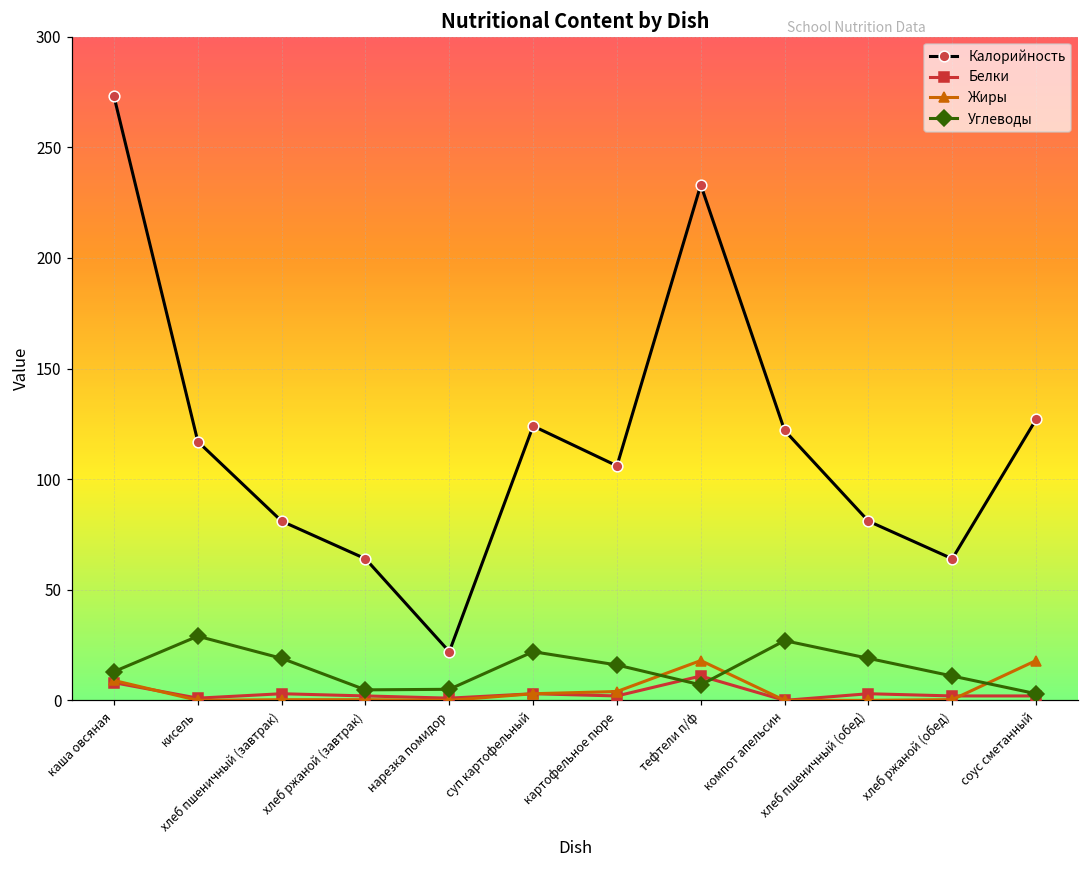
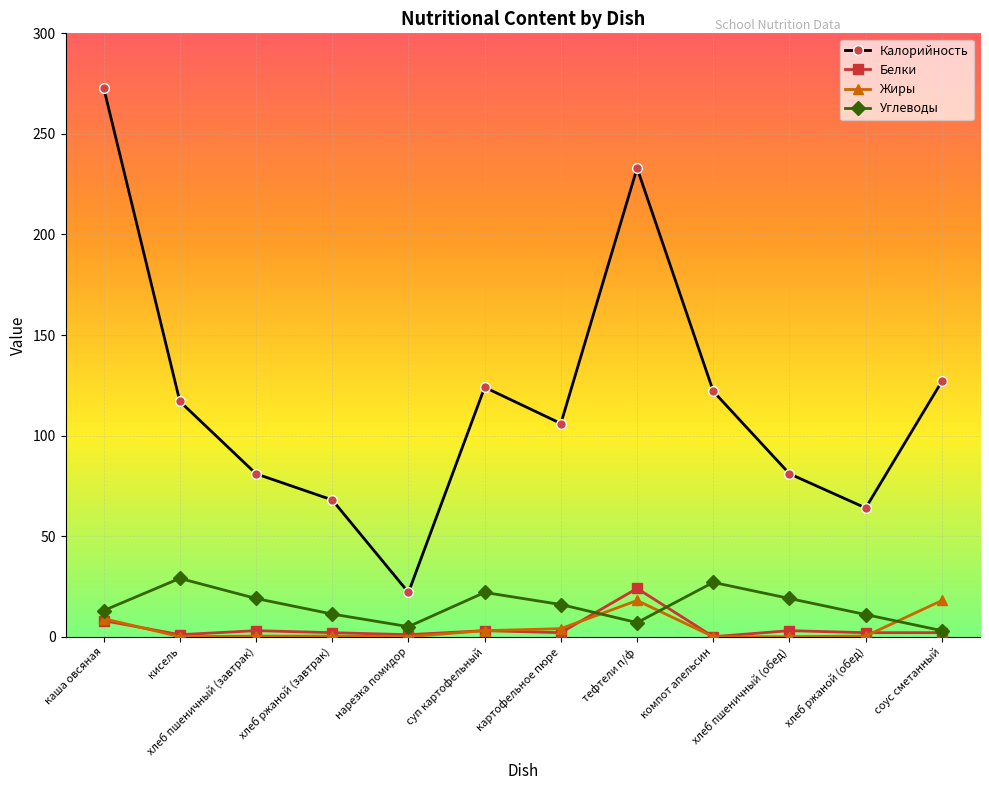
Калорийность, хлеб ржаной (завтрак): 64 -> 68
Углеводы, хлеб ржаной (завтрак): 5 -> 11
Белки, тефтели п/ф: 11 -> 24
